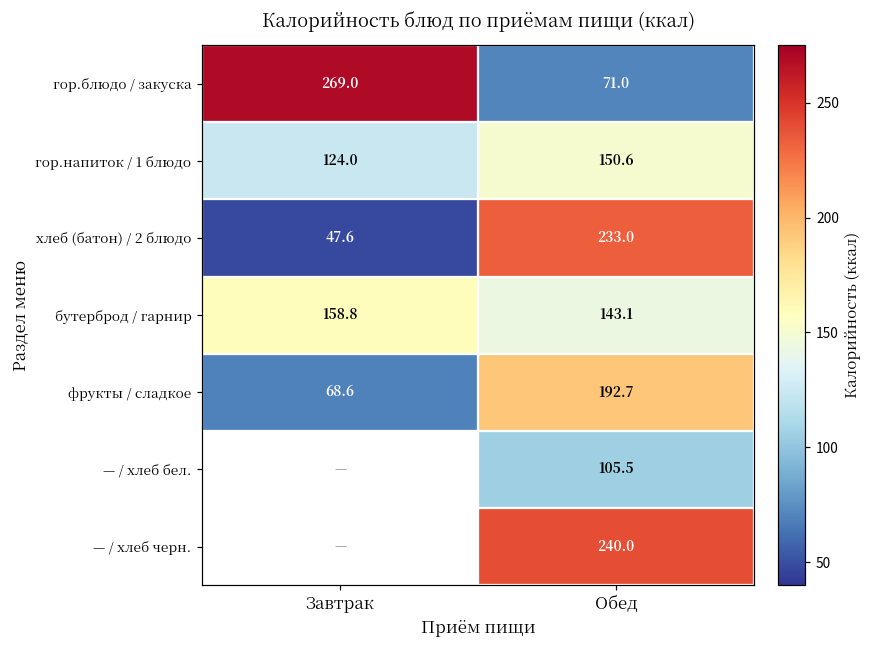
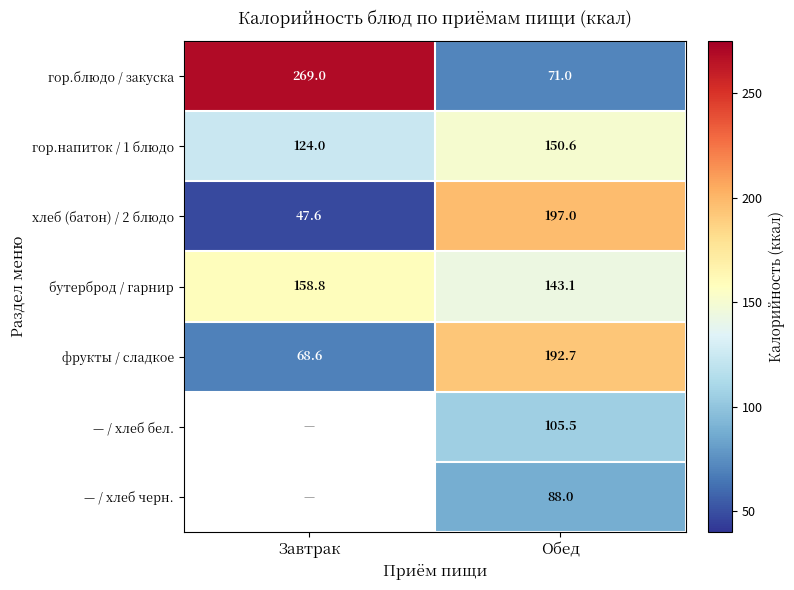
хлеб (батон) / 2 блюдо, Обед: 233.0 -> 197.0
— / хлеб черн., Обед: 240.0 -> 88.0
